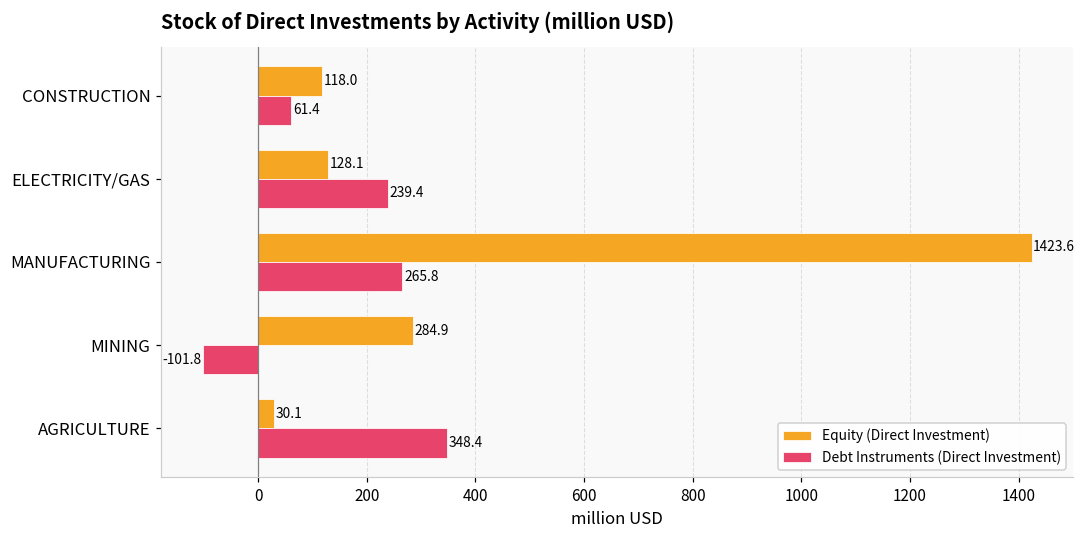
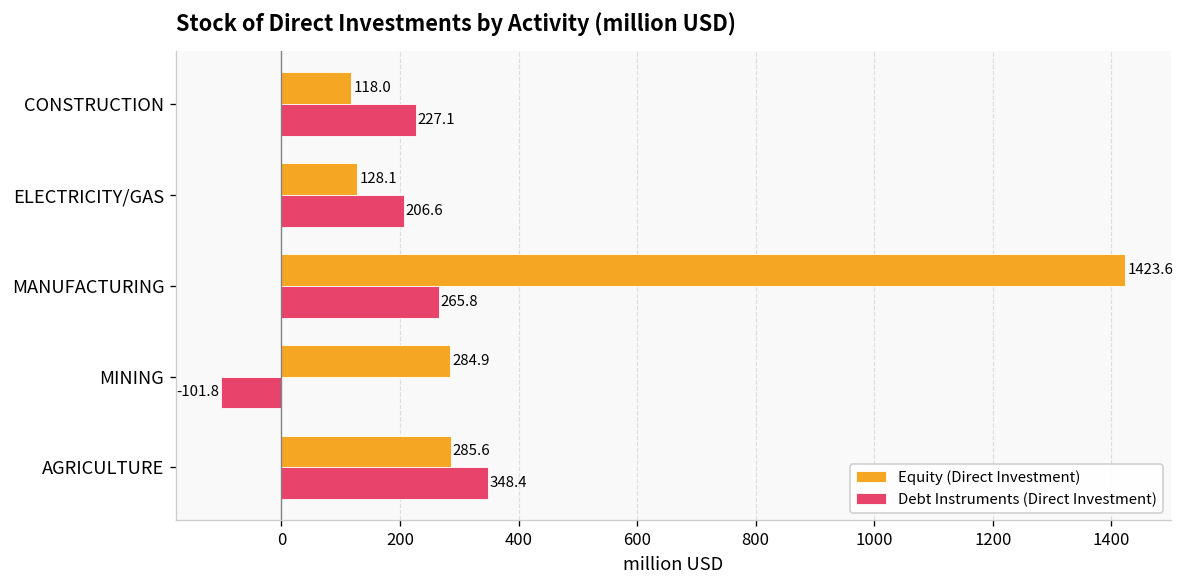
Debt Instruments (Direct Investment), CONSTRUCTION: 61.4 -> 227.1
Debt Instruments (Direct Investment), ELECTRICITY/GAS: 239.4 -> 206.6
Equity (Direct Investment), AGRICULTURE: 30.1 -> 285.6
